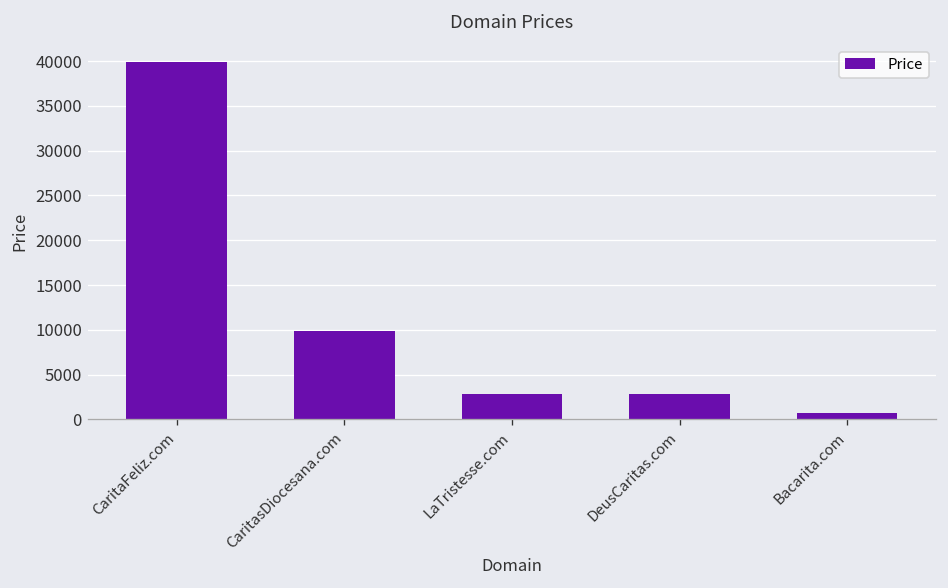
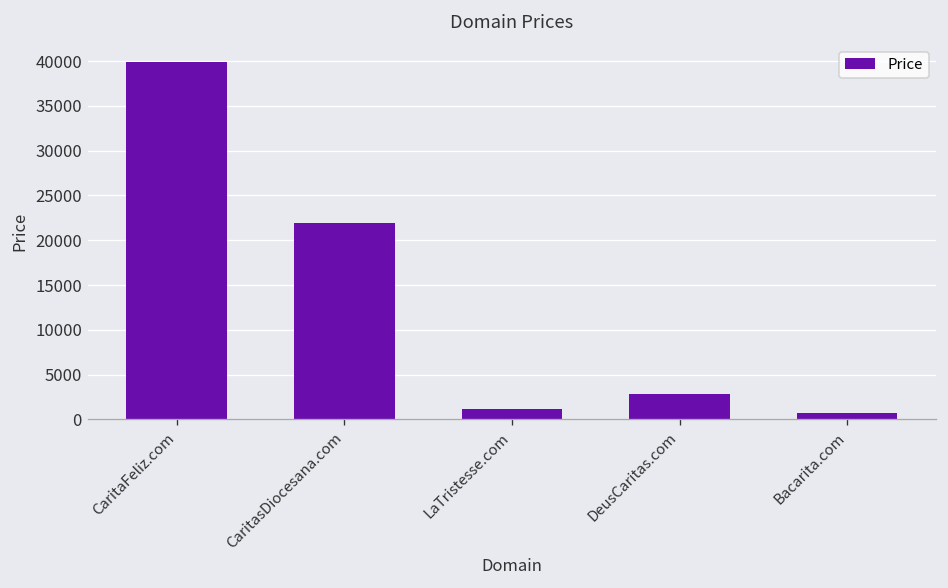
CaritasDiocesana.com: 10000 -> 22000
LaTristesse.com: 3000 -> 1000
